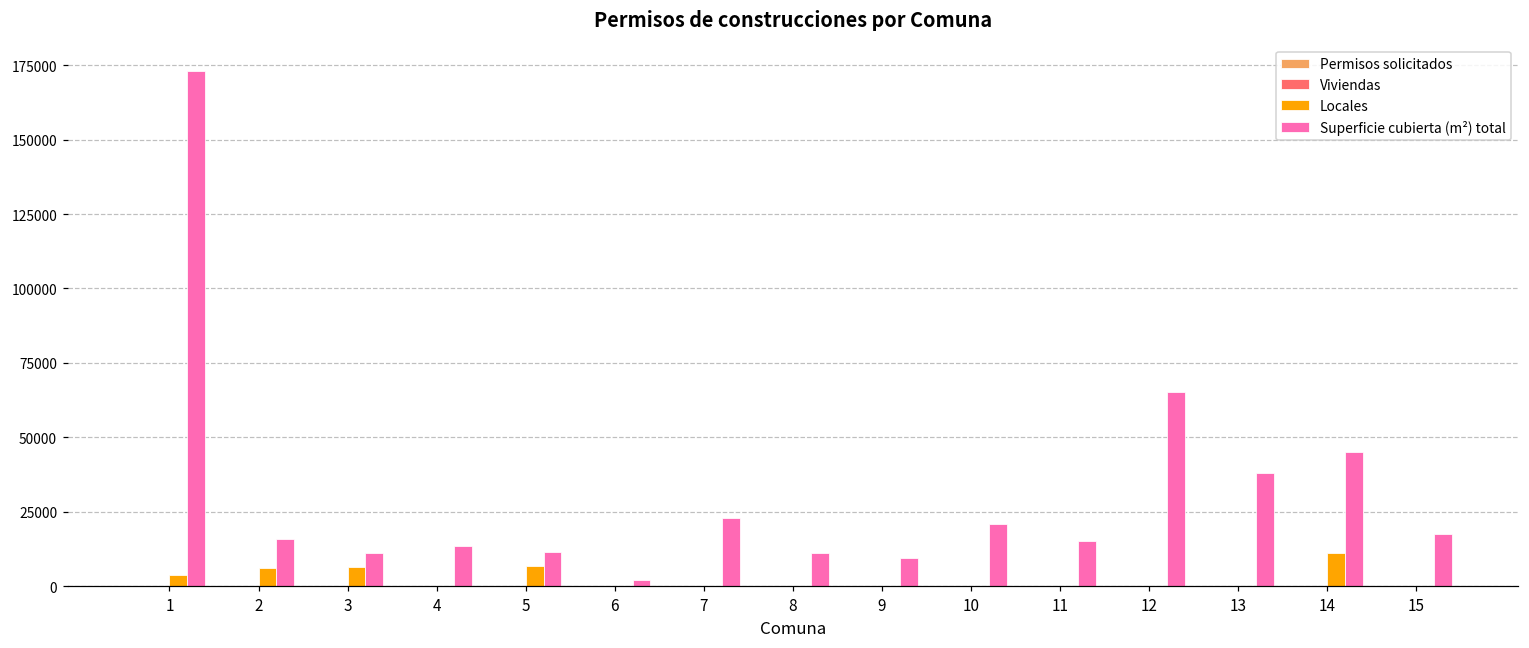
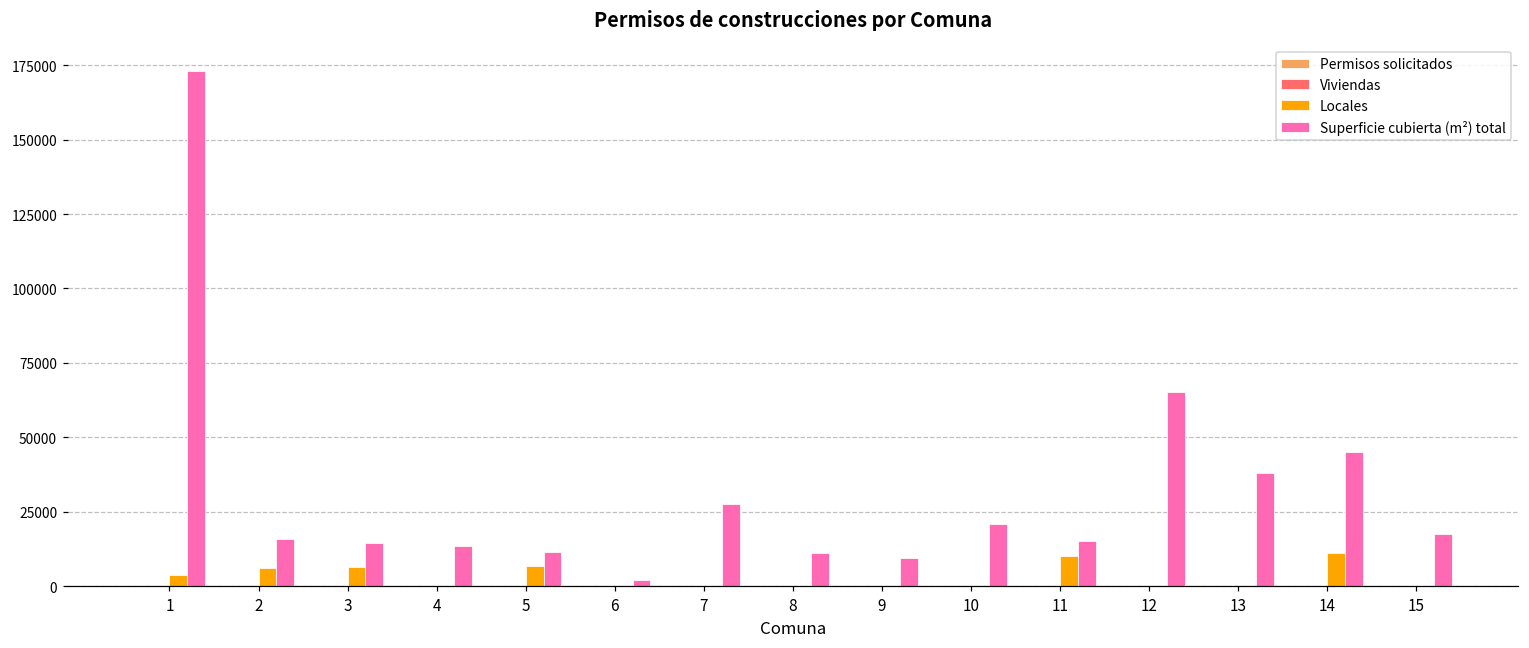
Superficie cubierta (m²) total, 3: 11000 -> 14000
Superficie cubierta (m²) total, 7: 23000 -> 27000
Locales, 11: 0 -> 10000
